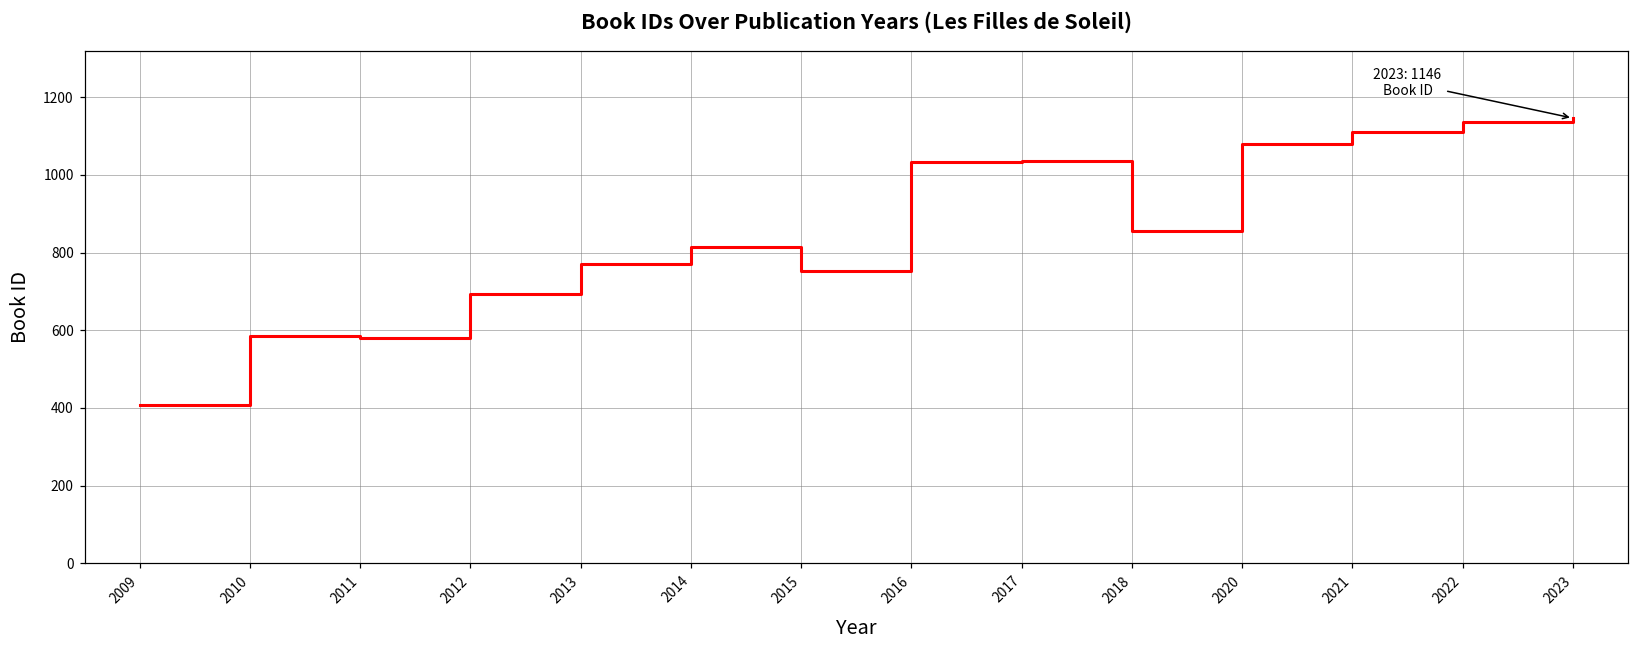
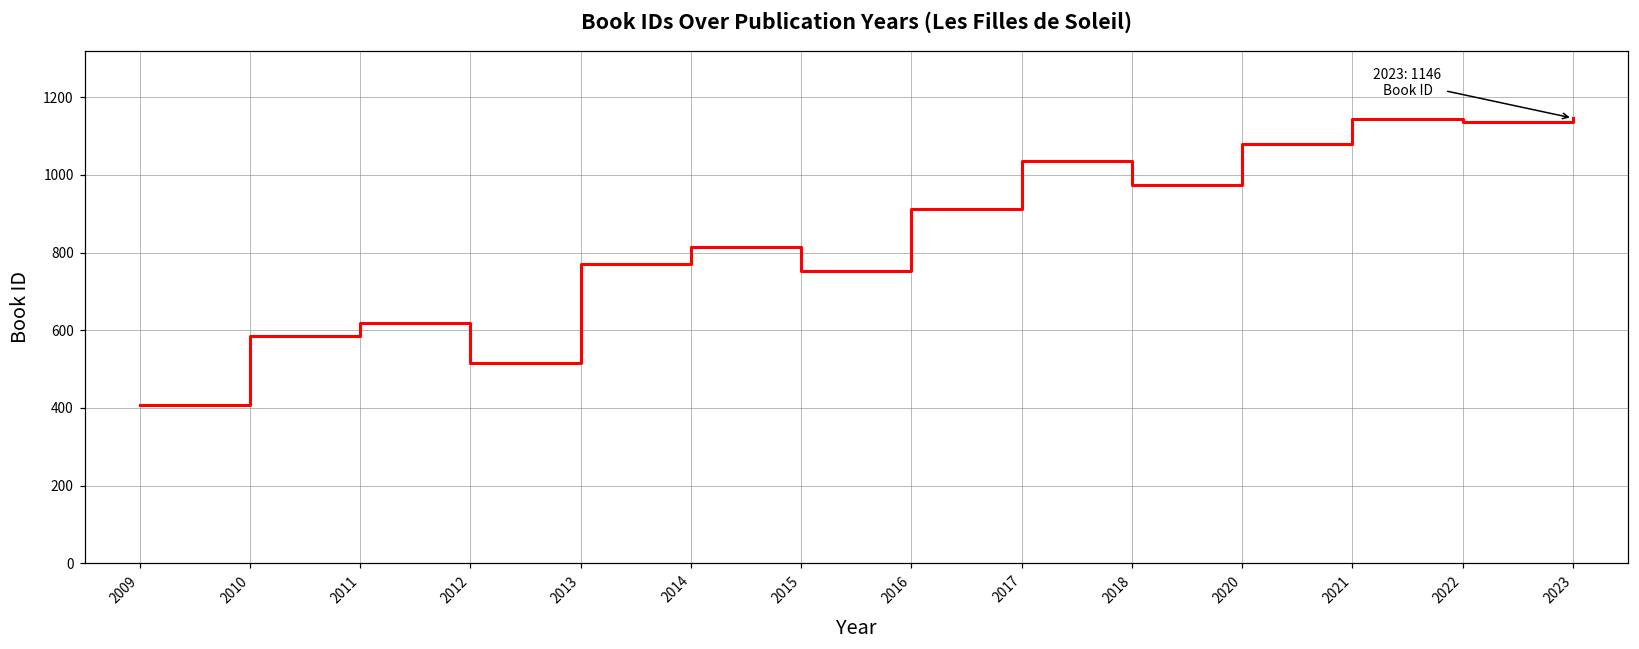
2011: 580 -> 620
2012: 690 -> 520
2016: 1030 -> 910
2018: 860 -> 980
2021: 1110 -> 1140
